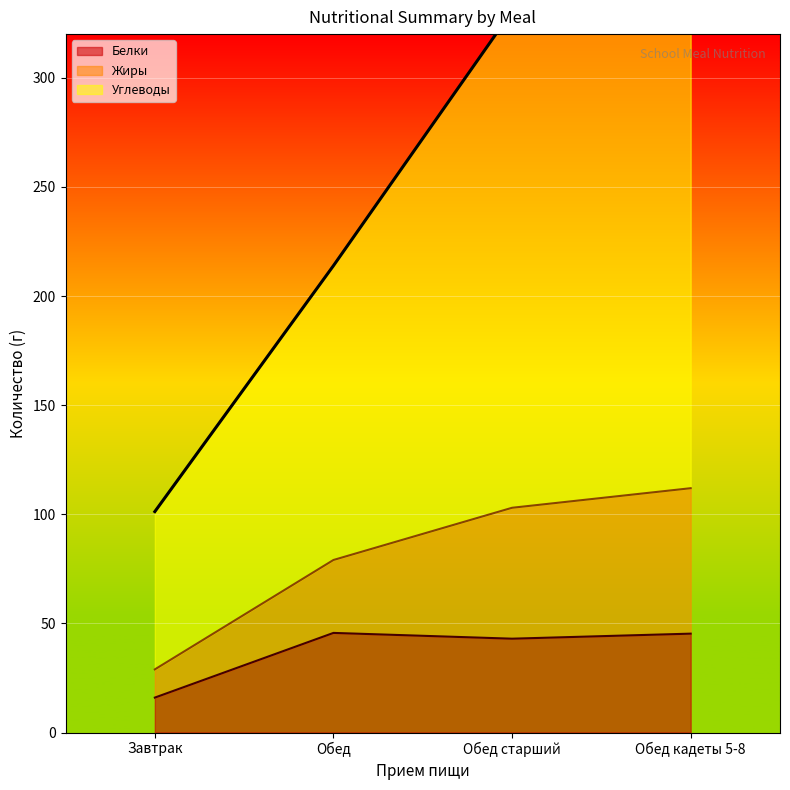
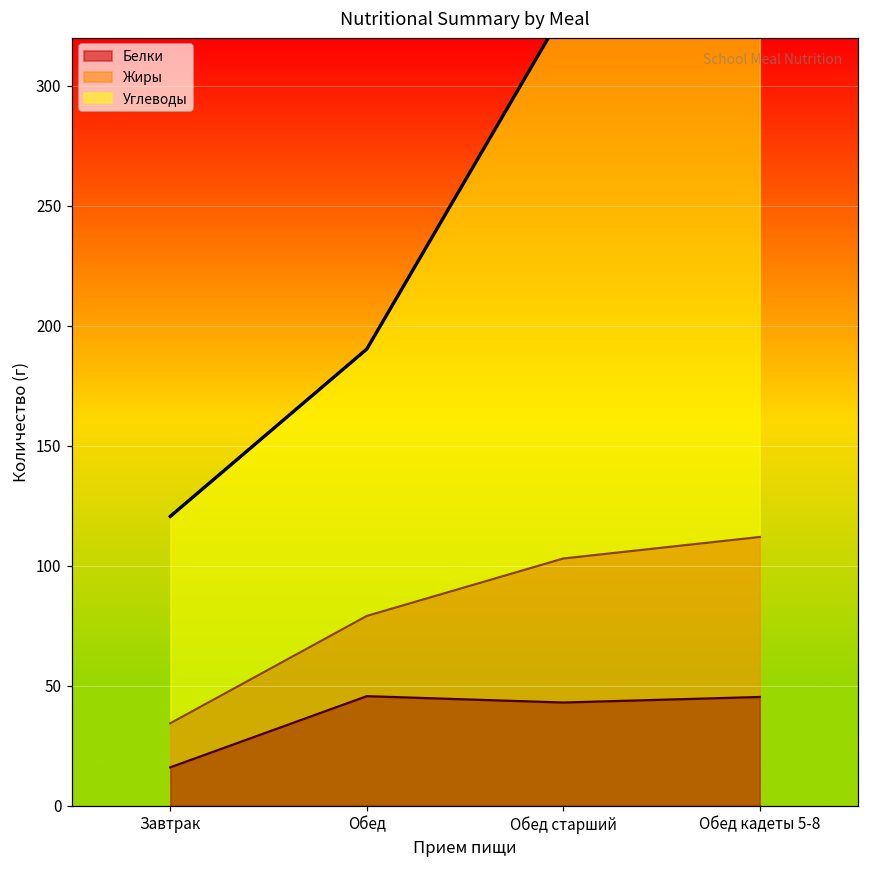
Жиры, Завтрак: 13 -> 18
Углеводы, Завтрак: 72 -> 86
Углеводы, Обед: 135 -> 111
